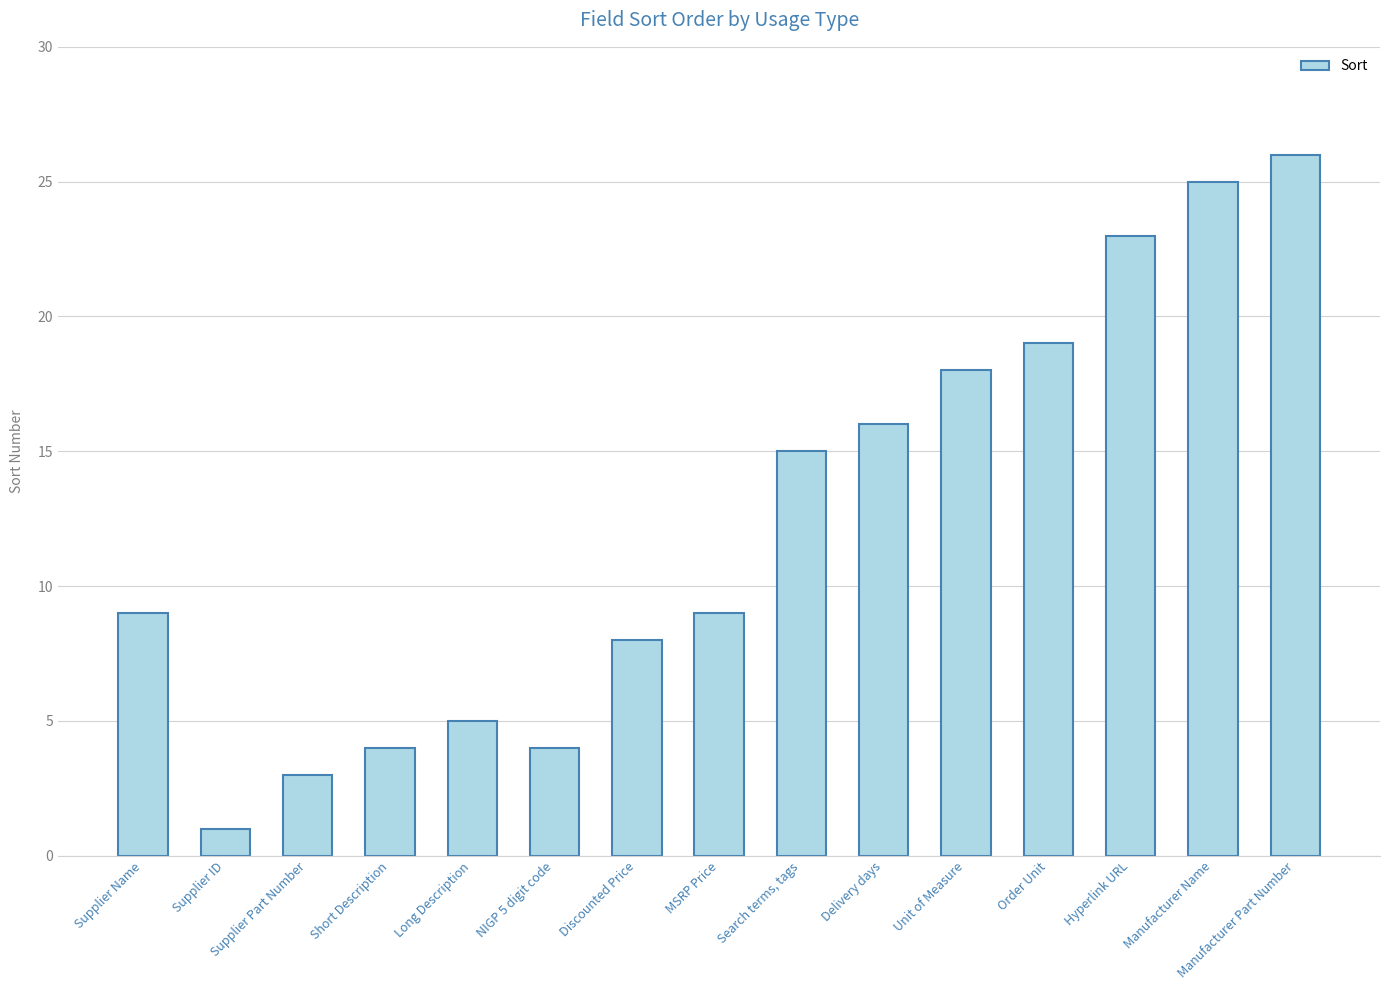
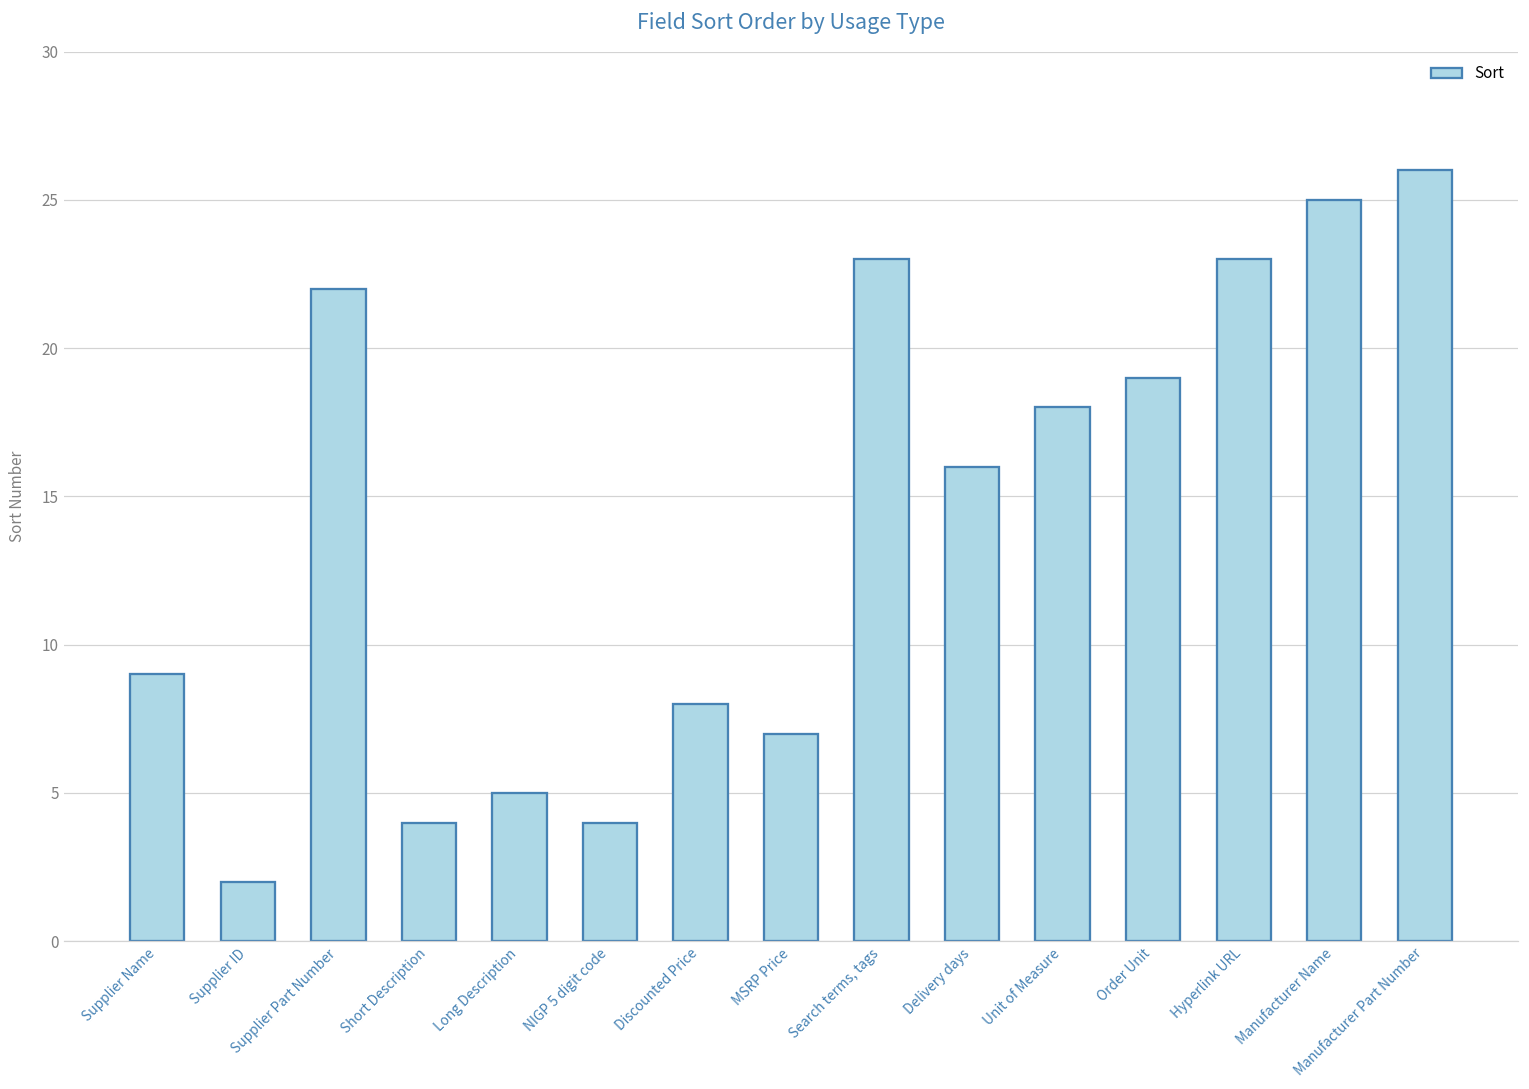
Supplier ID: 1 -> 2
Supplier Part Number: 3 -> 22
MSRP Price: 9 -> 7
Search terms, tags: 15 -> 23
